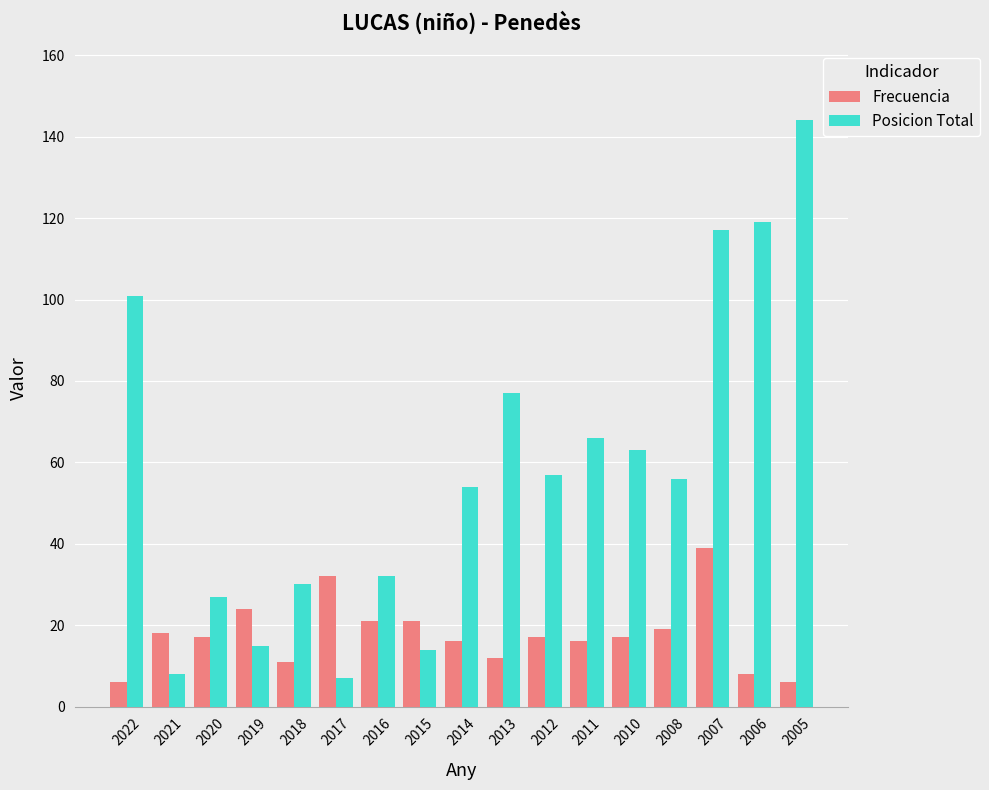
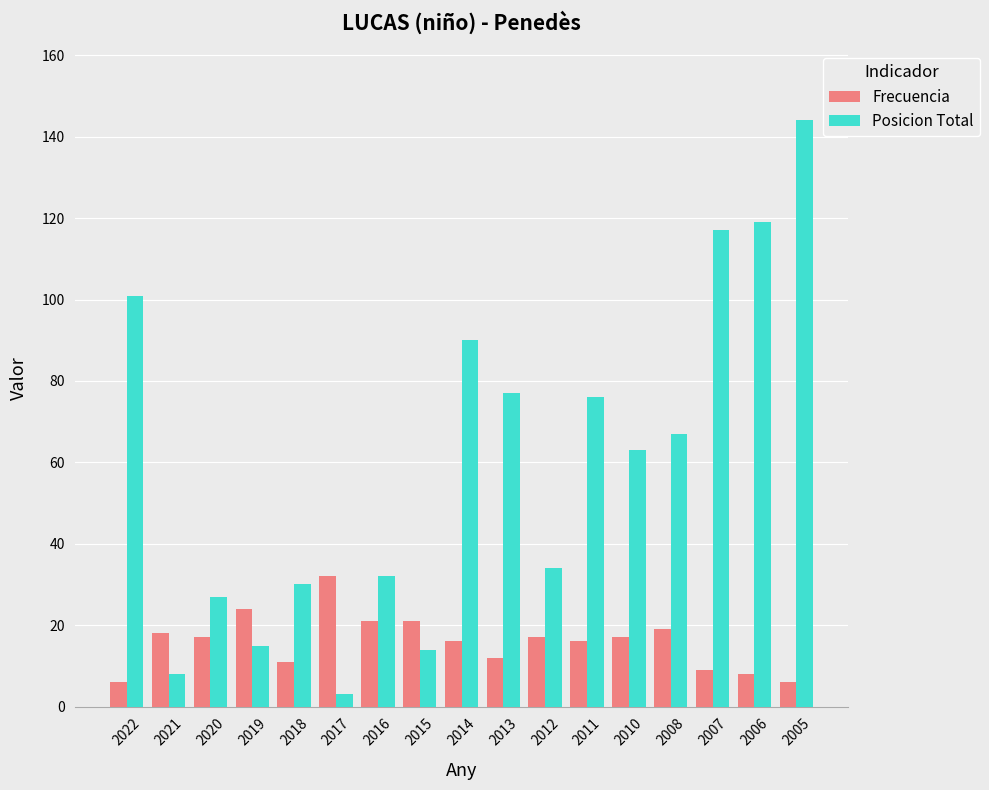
Posicion Total, 2017: 7 -> 3
Posicion Total, 2014: 54 -> 90
Posicion Total, 2012: 57 -> 34
Posicion Total, 2011: 66 -> 76
Posicion Total, 2008: 56 -> 67
Frecuencia, 2007: 39 -> 9
